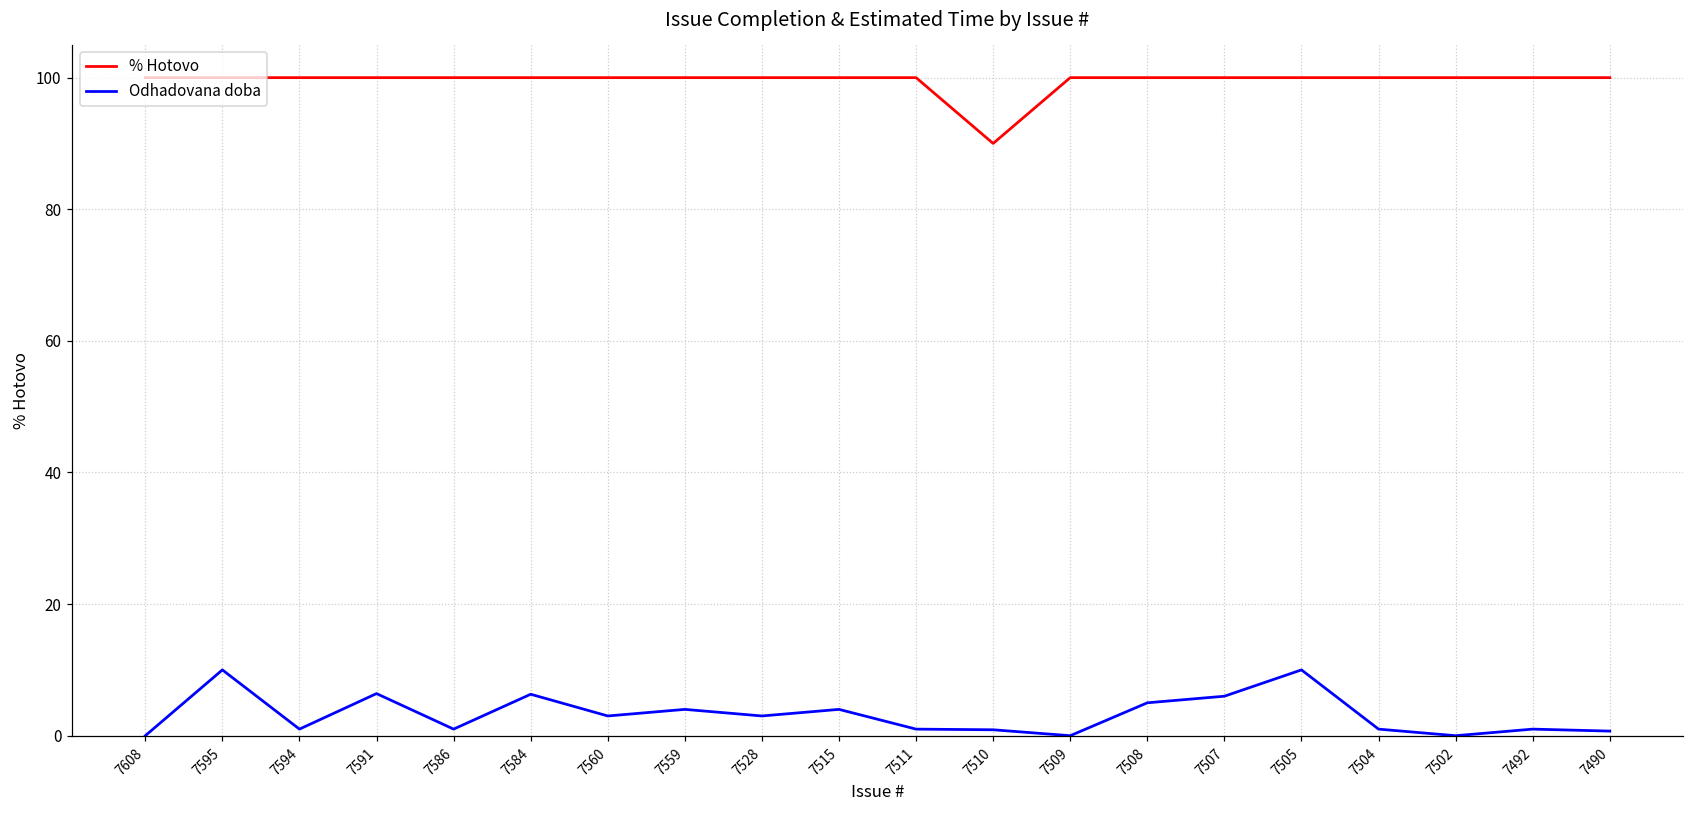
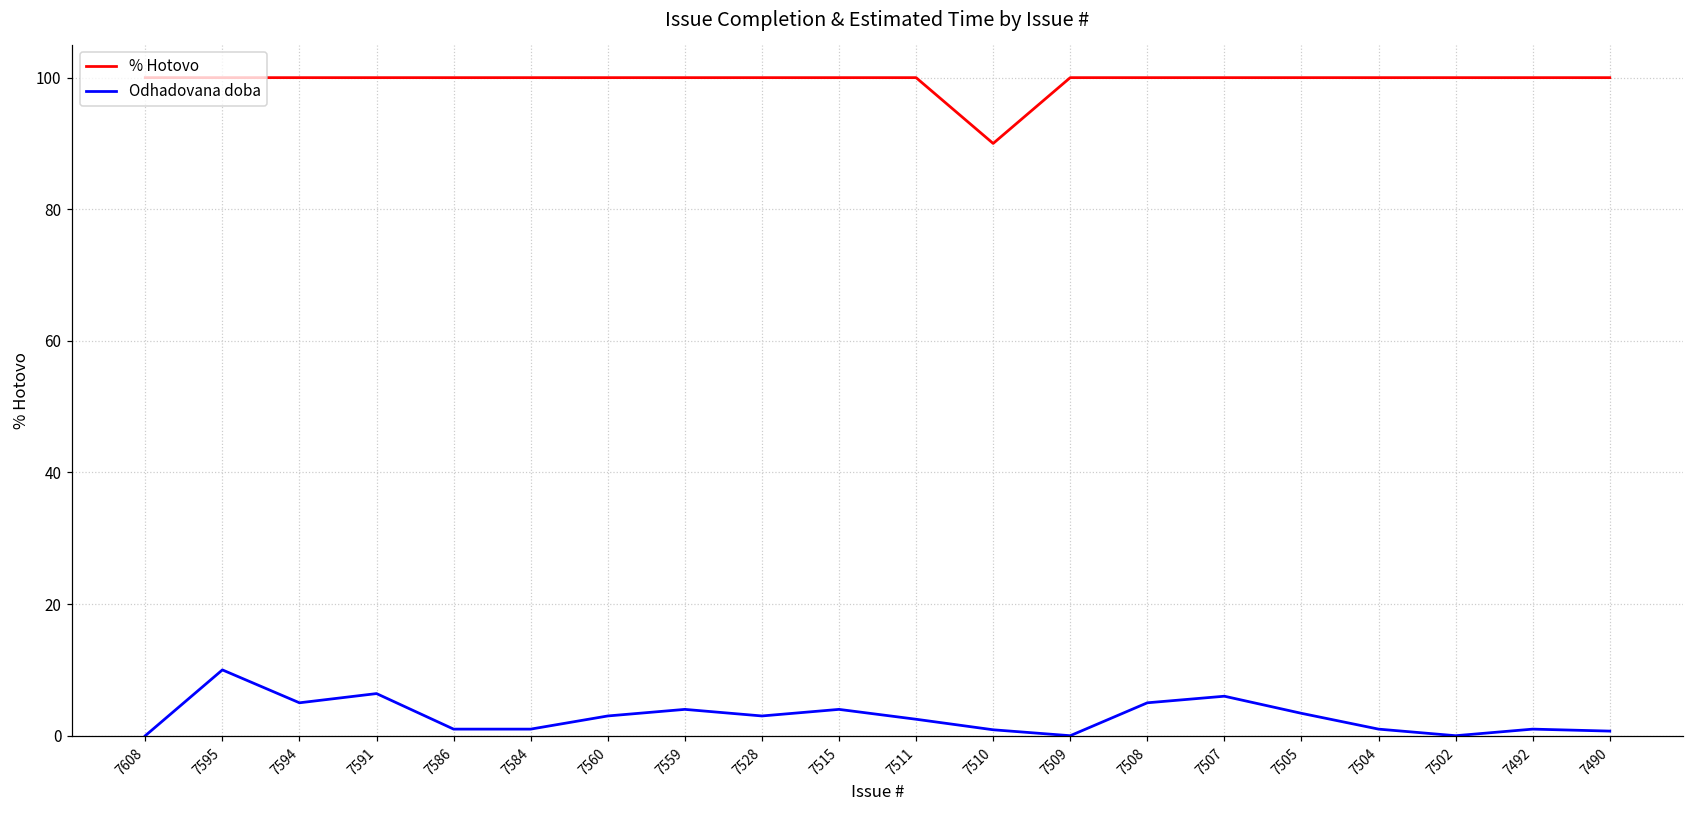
Odhadovana doba, 7594: 1 -> 5
Odhadovana doba, 7584: 6 -> 1
Odhadovana doba, 7511: 1 -> 3
Odhadovana doba, 7505: 10 -> 3
